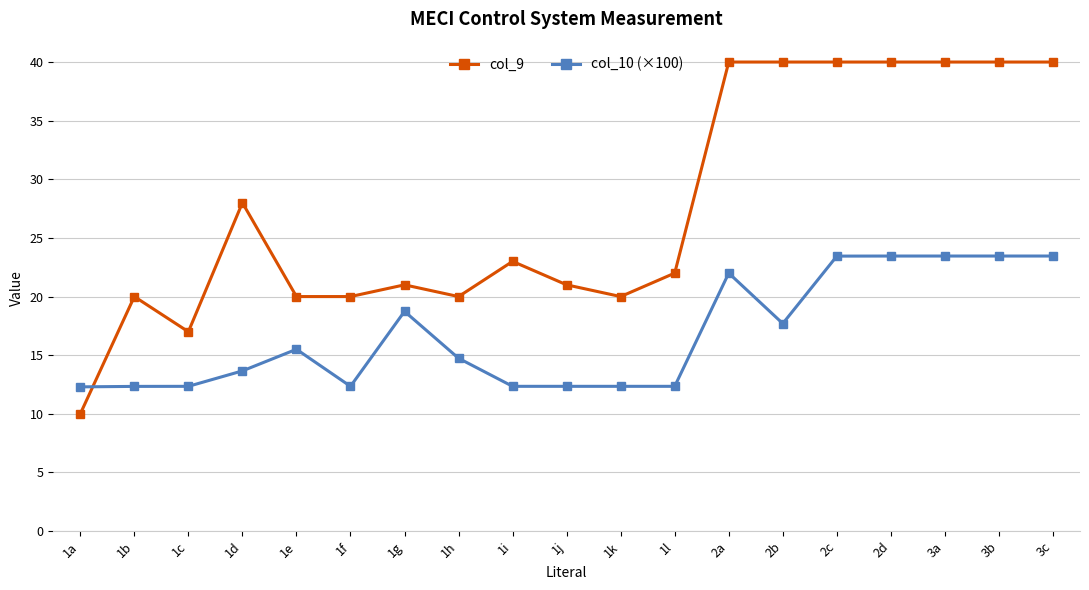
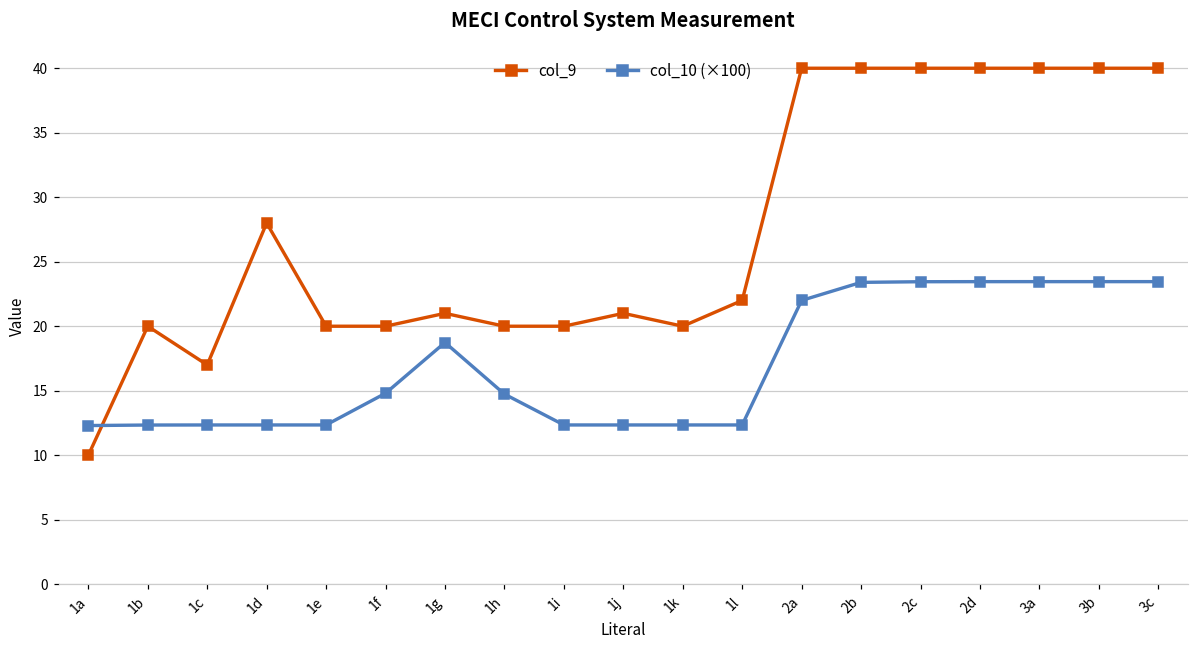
col_10 (×100), 1d: 13.7 -> 12.3
col_10 (×100), 1e: 15.5 -> 12.3
col_10 (×100), 1f: 12.3 -> 14.8
col_9, 1i: 23 -> 20
col_10 (×100), 2b: 17.7 -> 23.4
